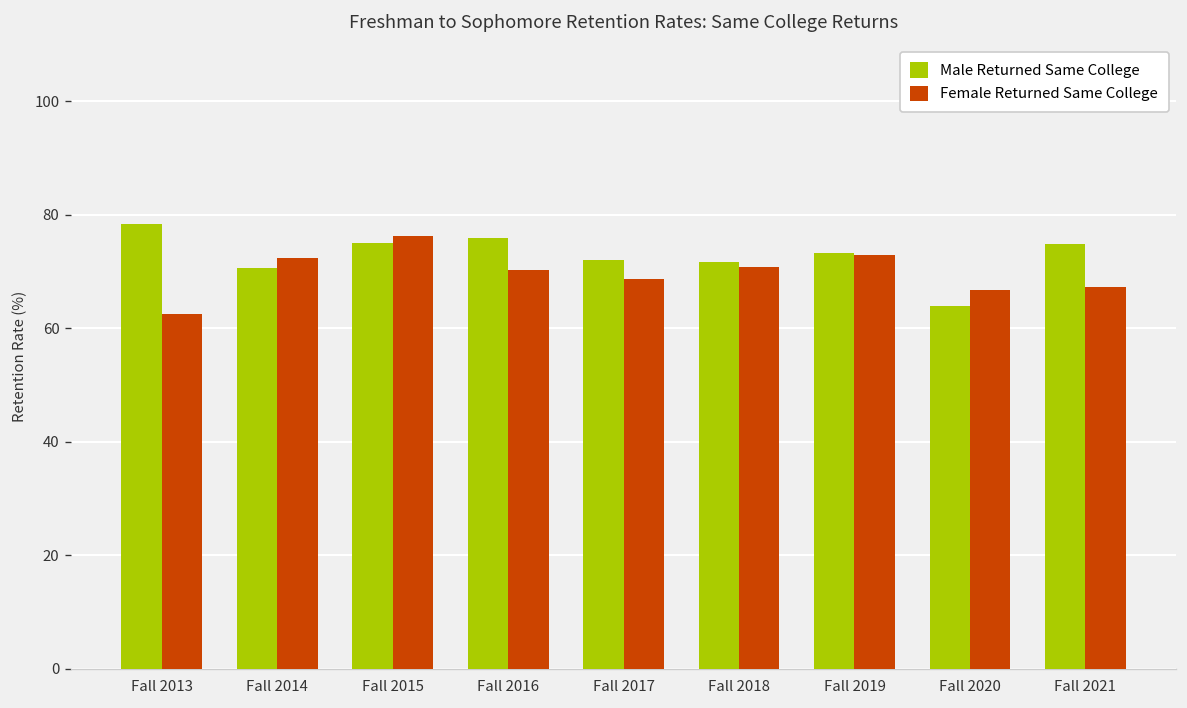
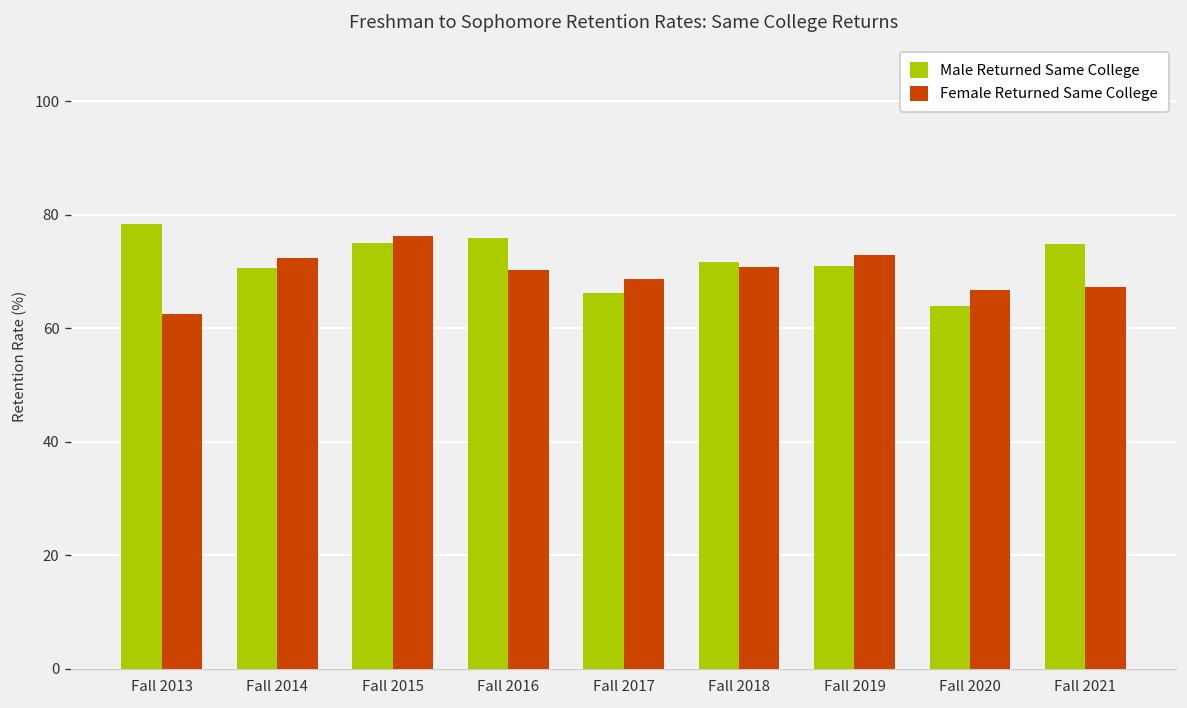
Male Returned Same College, Fall 2017: 72 -> 66
Male Returned Same College, Fall 2019: 73 -> 71
